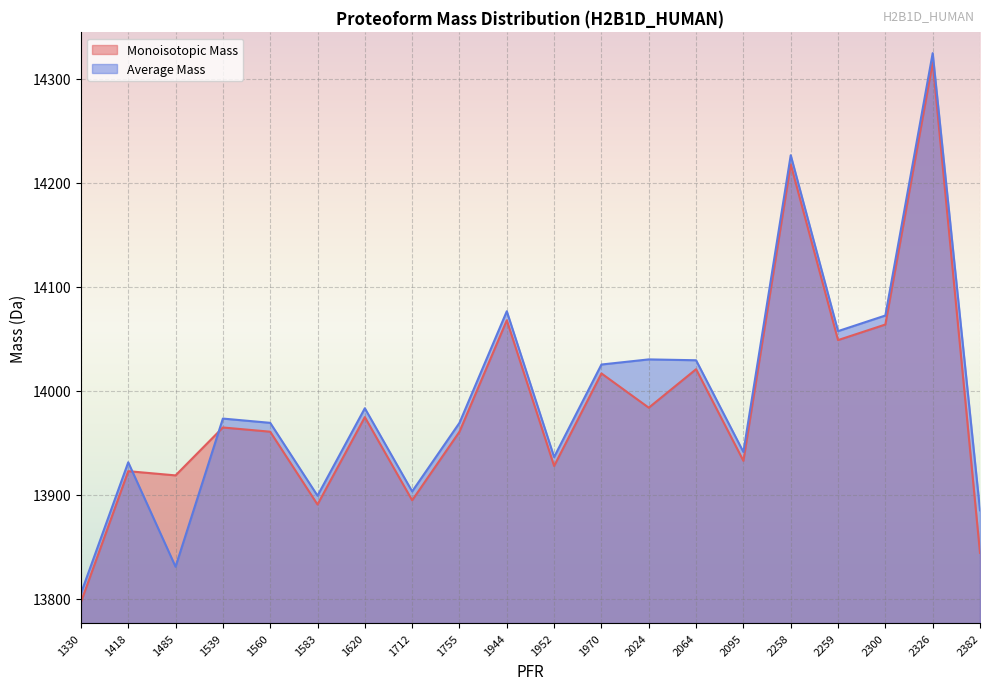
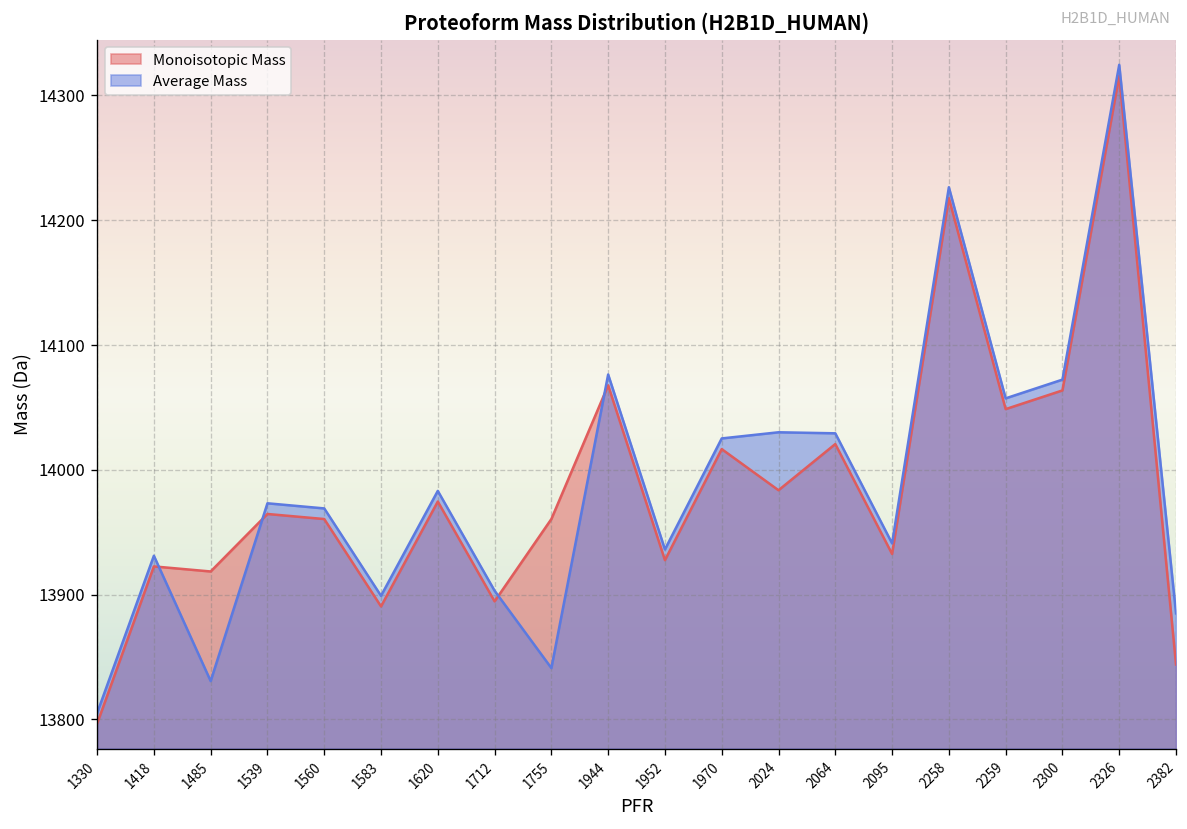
Average Mass, 1755: 13969 -> 13841
